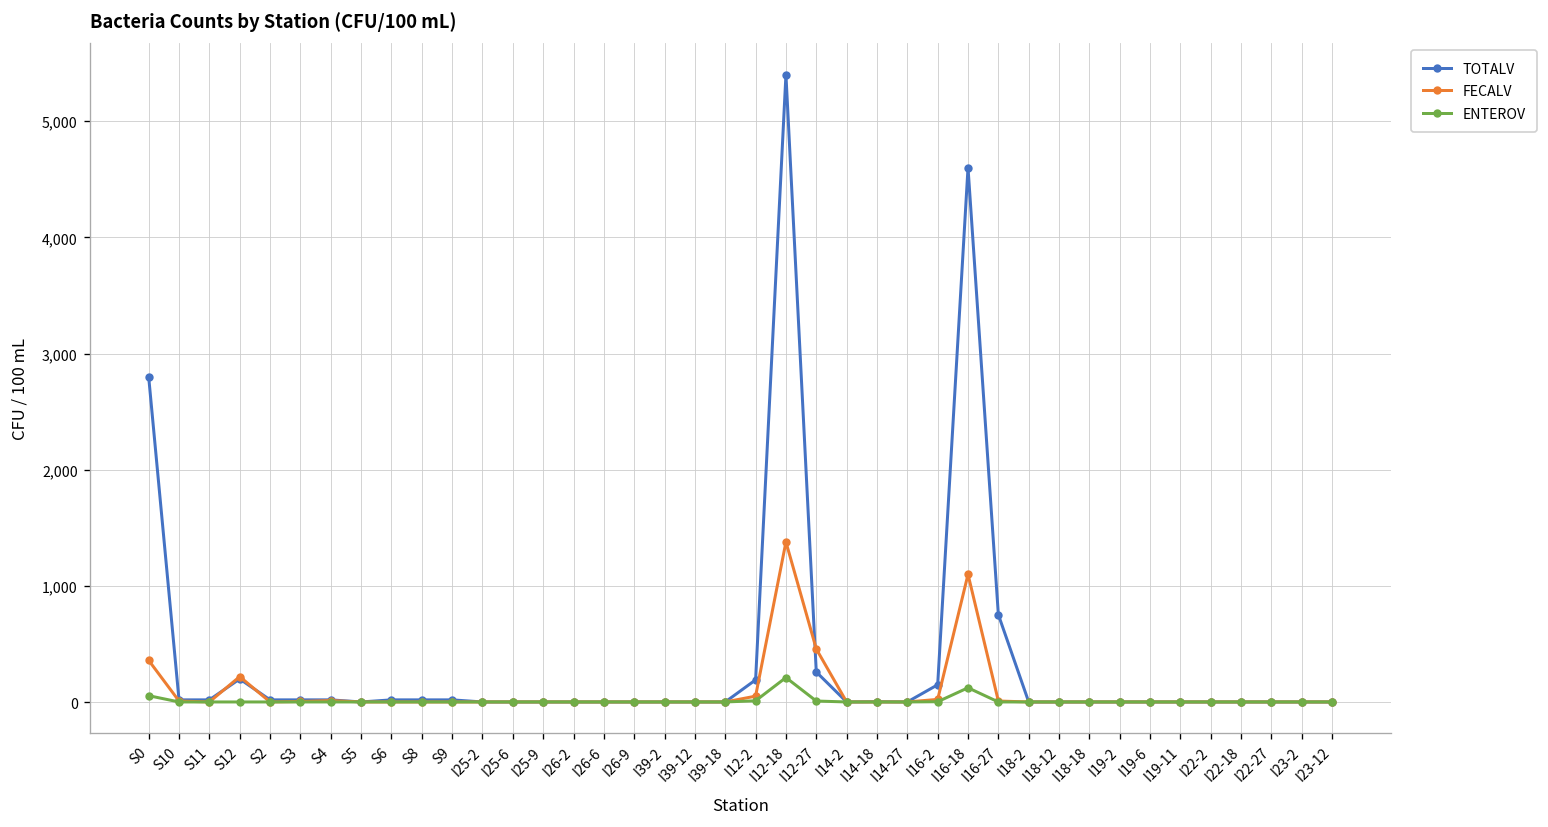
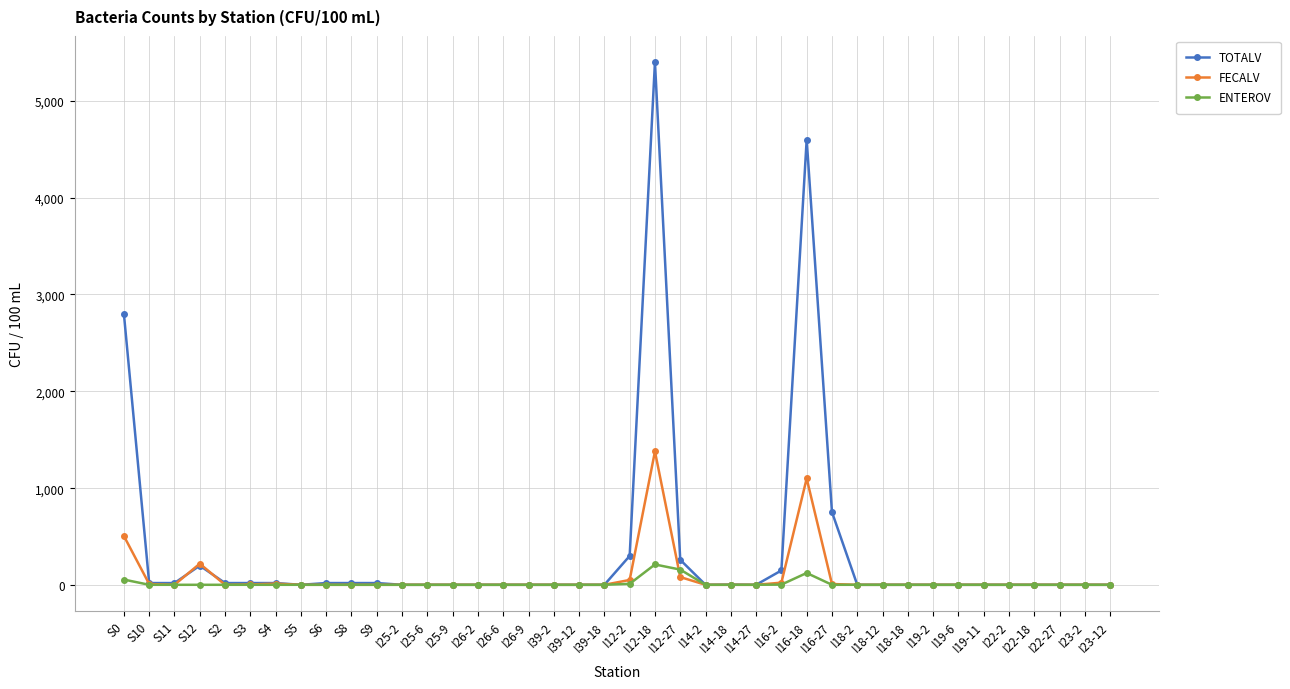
FECALV, S0: 400 -> 500
TOTALV, I12-2: 200 -> 300
FECALV, I12-27: 500 -> 100
ENTEROV, I12-27: 0 -> 200
